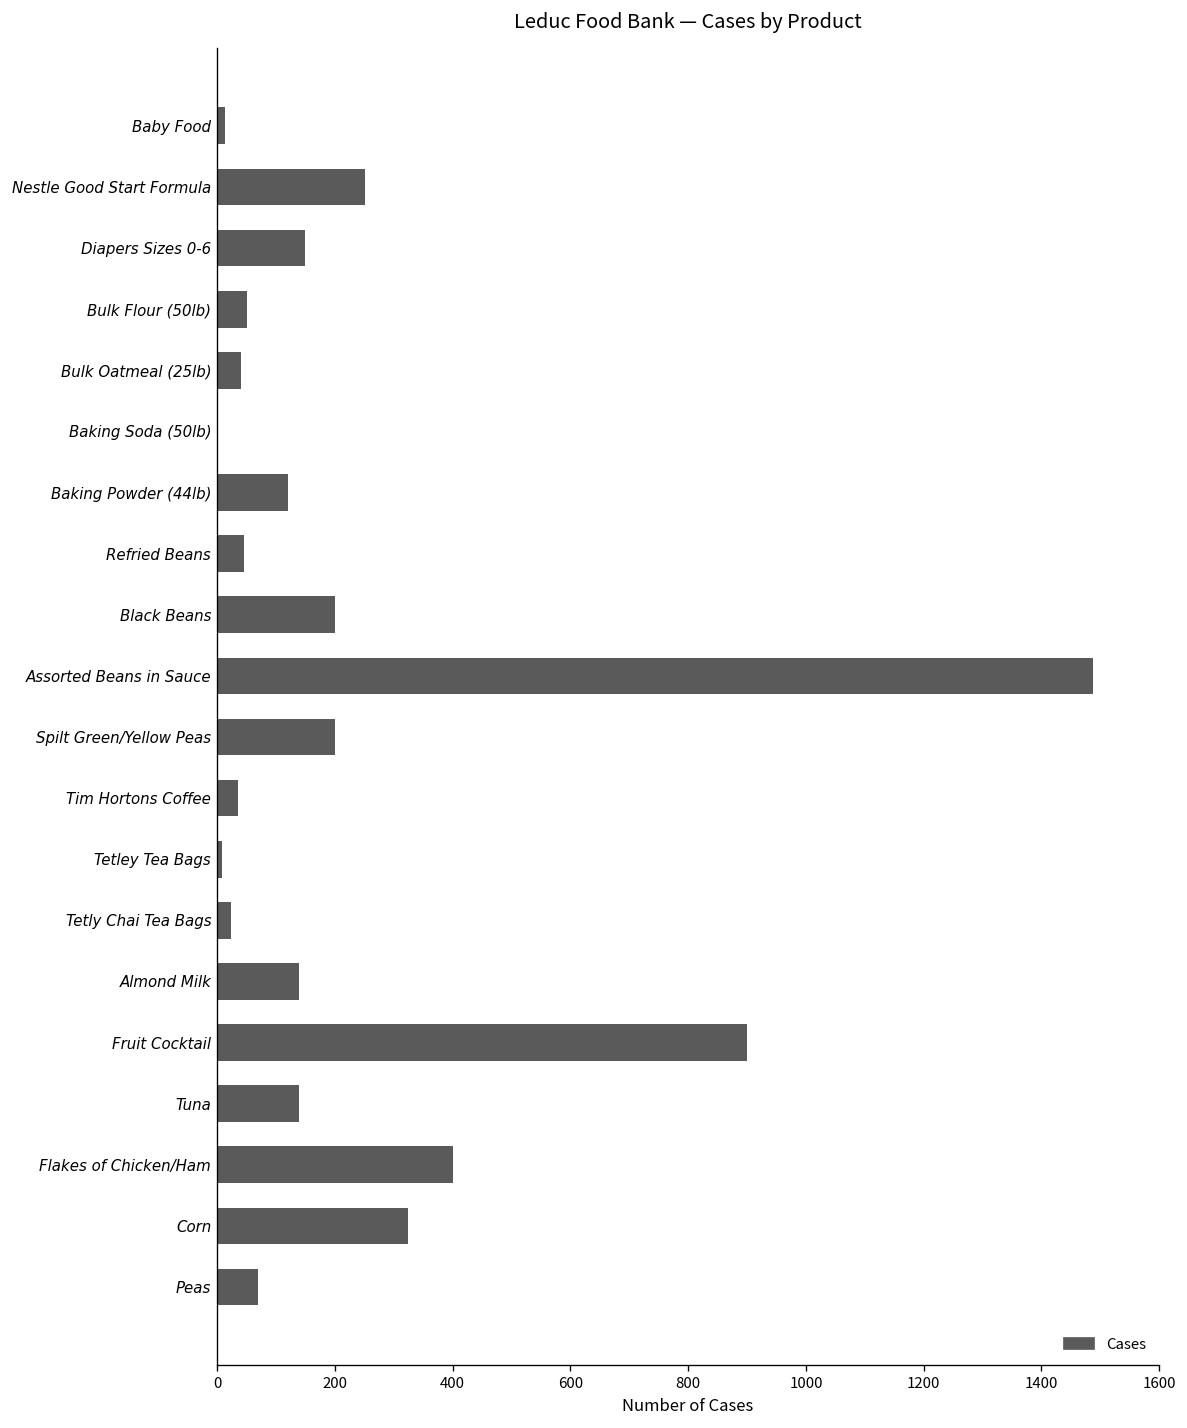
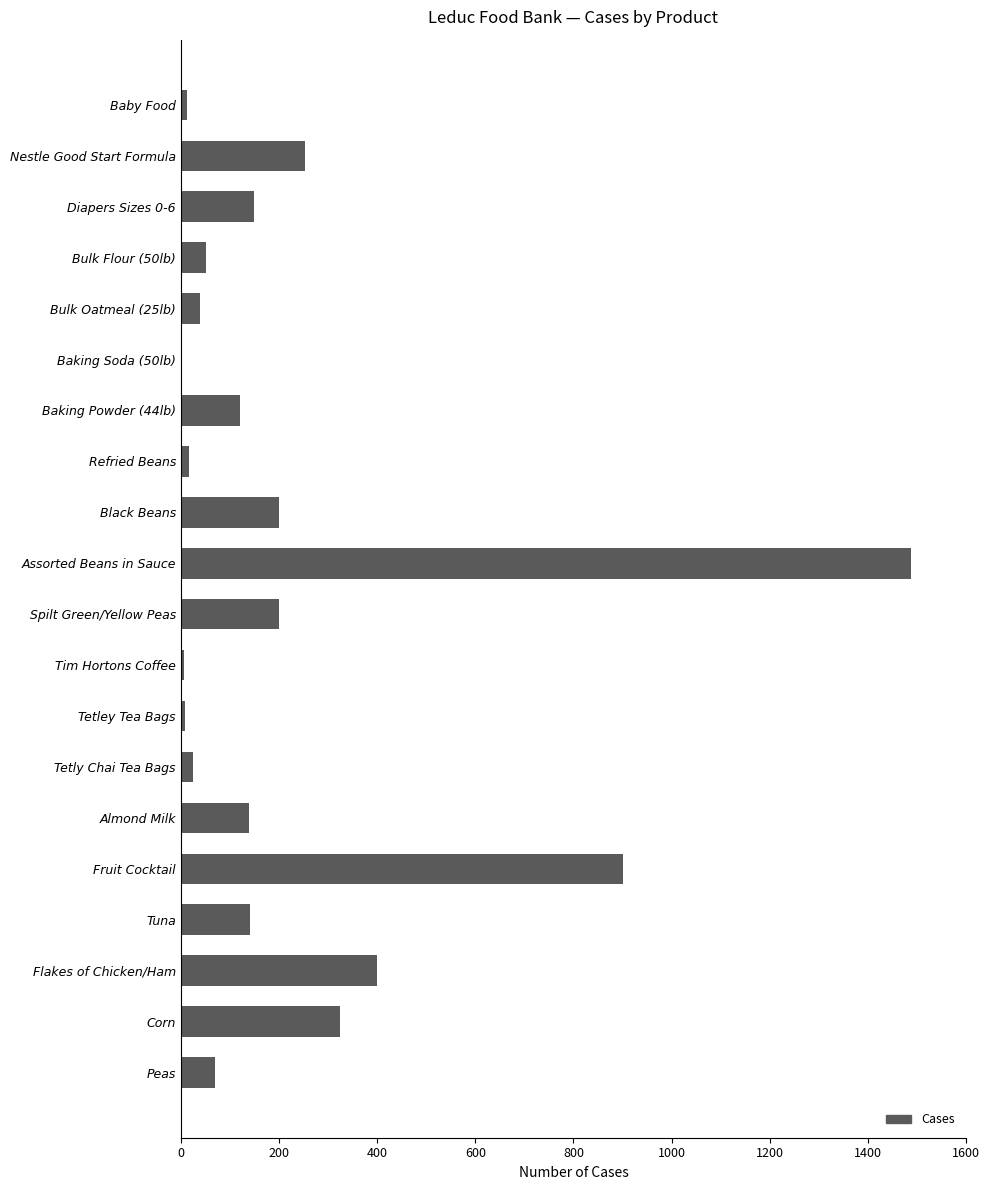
Refried Beans: 50 -> 20
Tim Hortons Coffee: 40 -> 10
